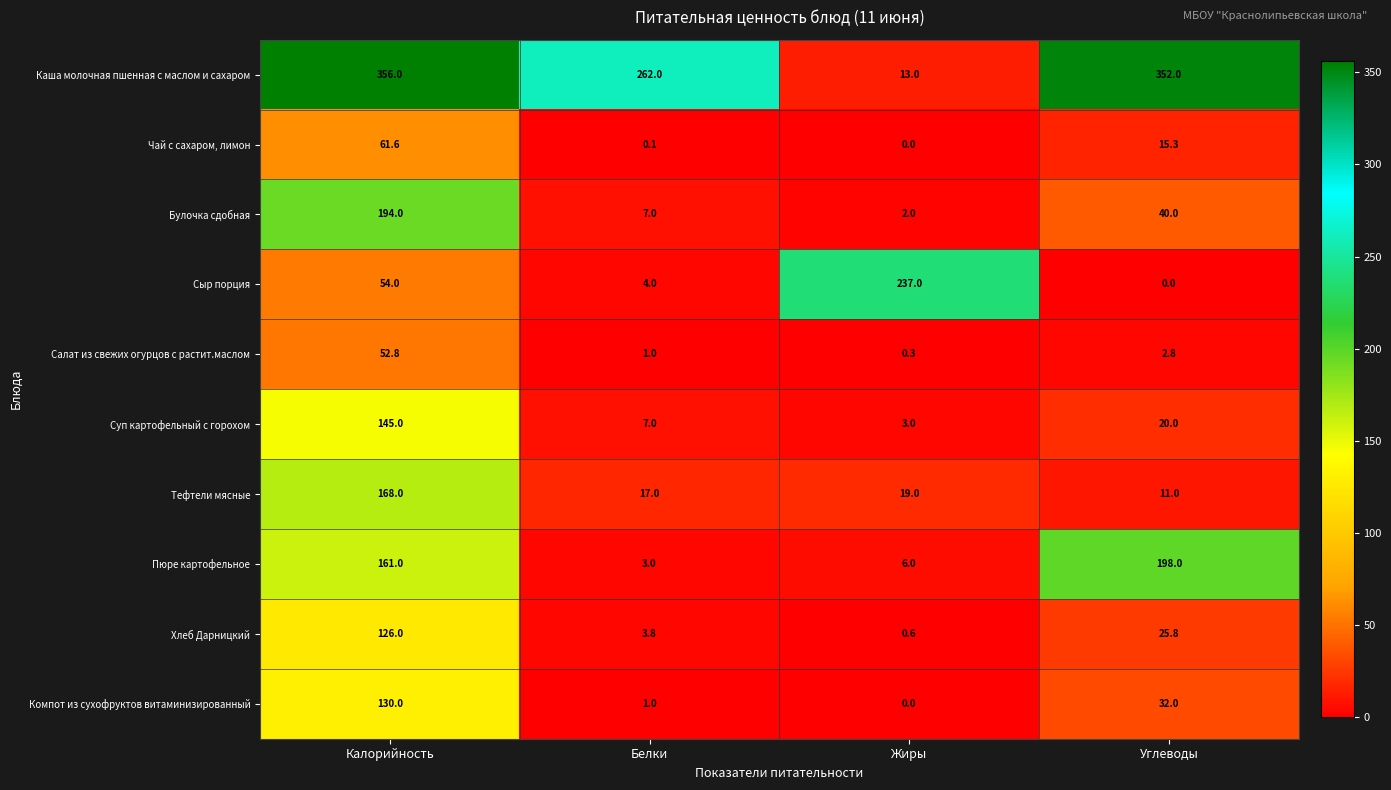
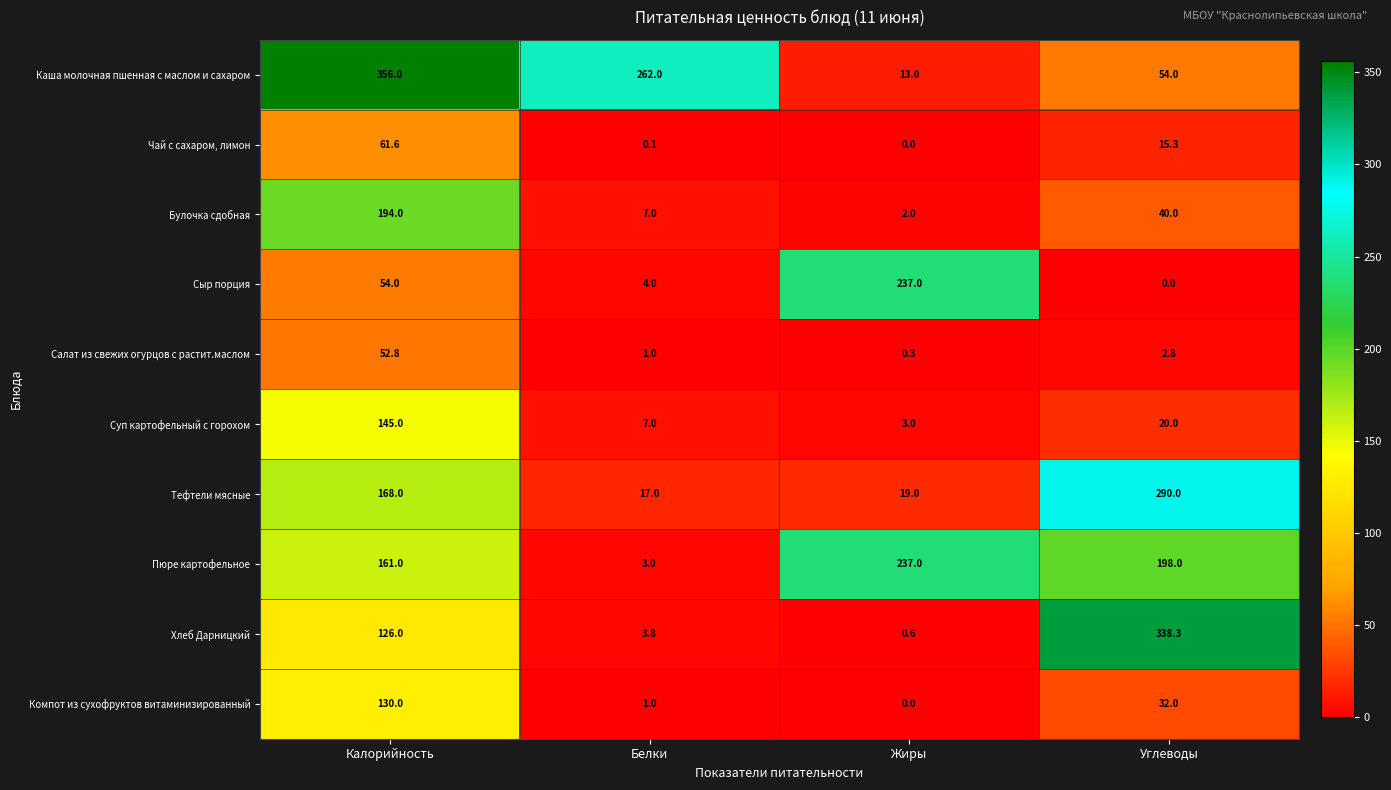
Каша молочная пшенная с маслом и сахаром, Углеводы: 352.0 -> 54.0
Тефтели мясные, Углеводы: 11.0 -> 290.0
Пюре картофельное, Жиры: 6.0 -> 237.0
Хлеб Дарницкий, Углеводы: 25.8 -> 338.3
